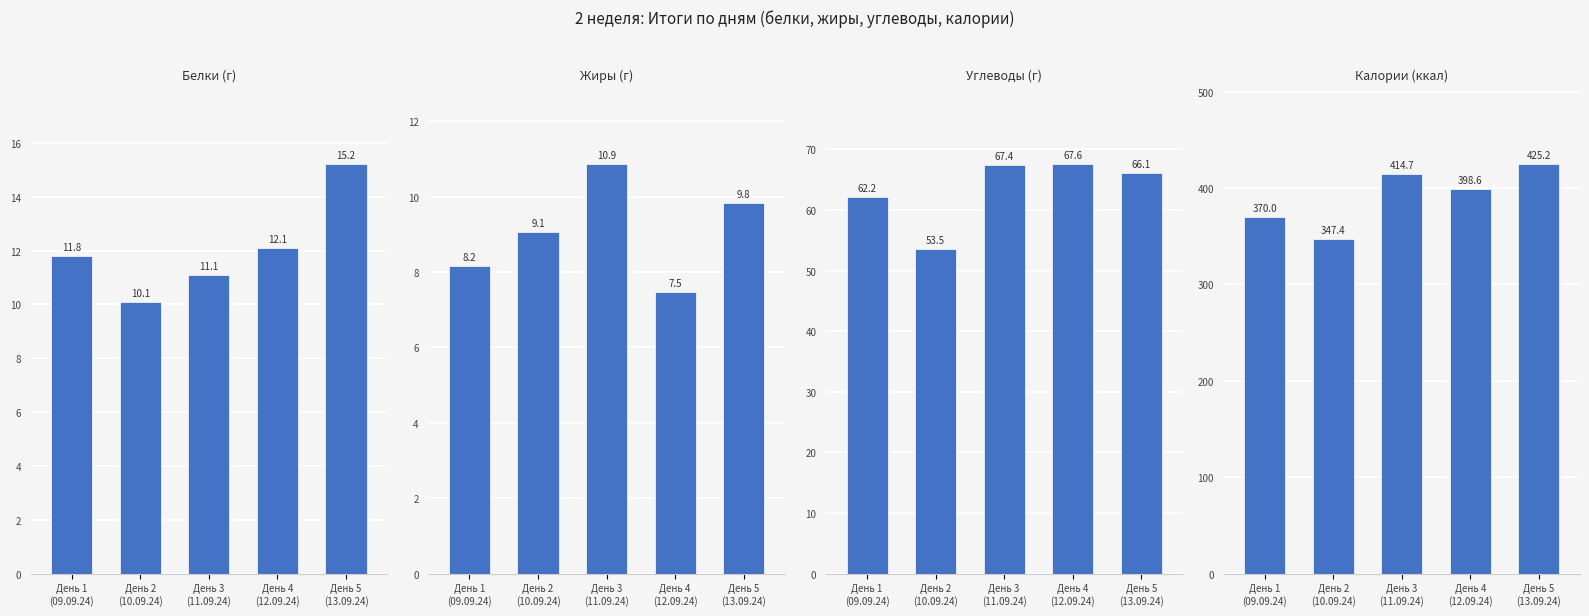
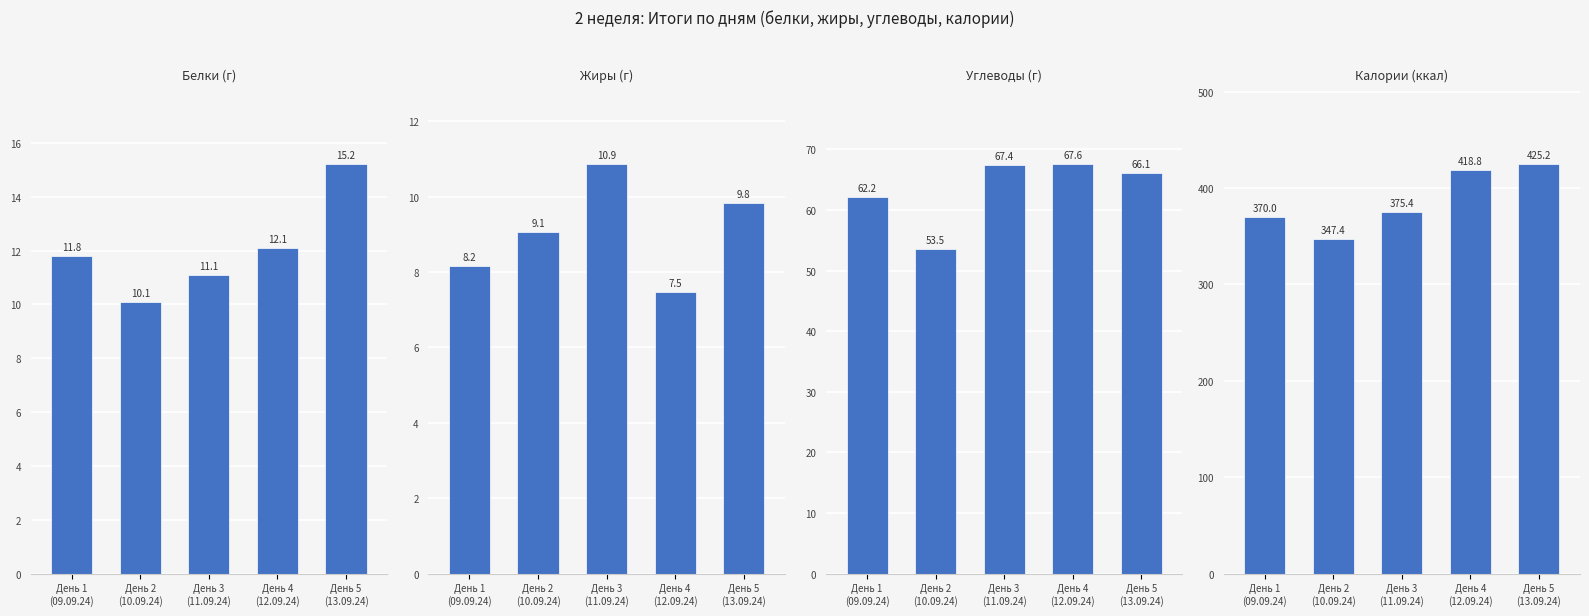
Калории (ккал), День 3 (11.09.24): 414.7 -> 375.4
Калории (ккал), День 4 (12.09.24): 398.6 -> 418.8
